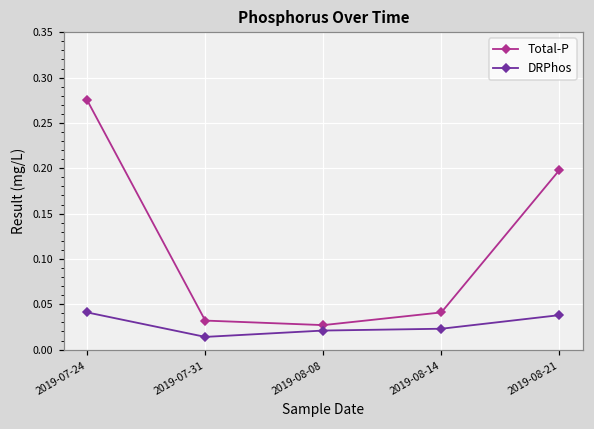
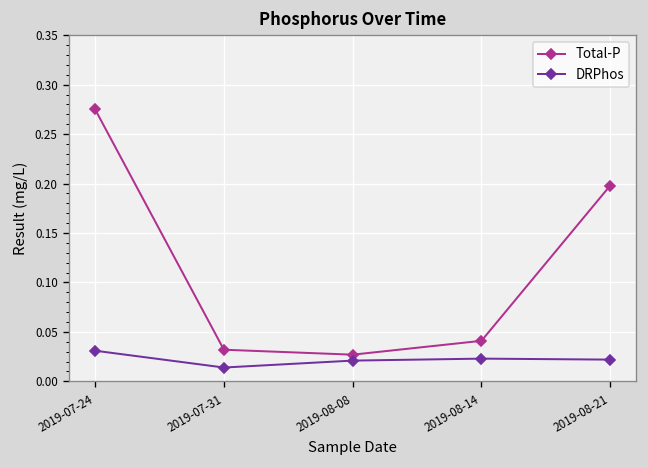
DRPhos, 2019-07-24: 0.04 -> 0.03
DRPhos, 2019-08-21: 0.04 -> 0.02
